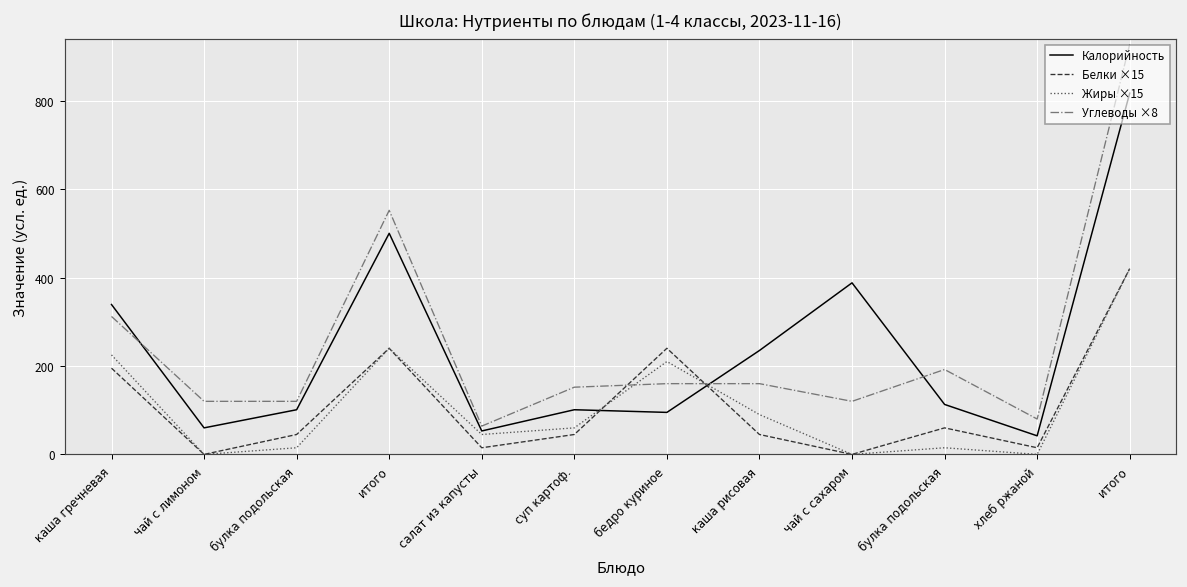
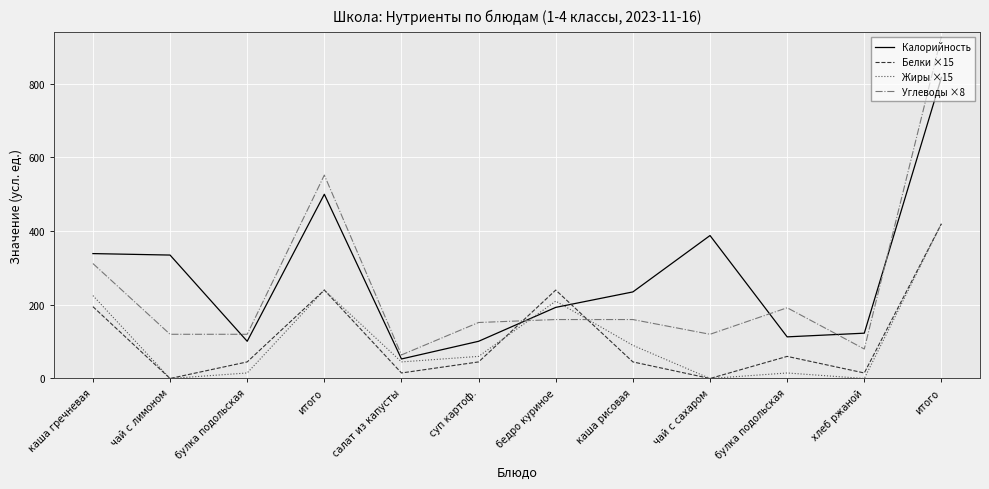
Калорийность, чай с лимоном: 60 -> 340
Калорийность, бедро куриное: 100 -> 190
Калорийность, хлеб ржаной: 40 -> 120
